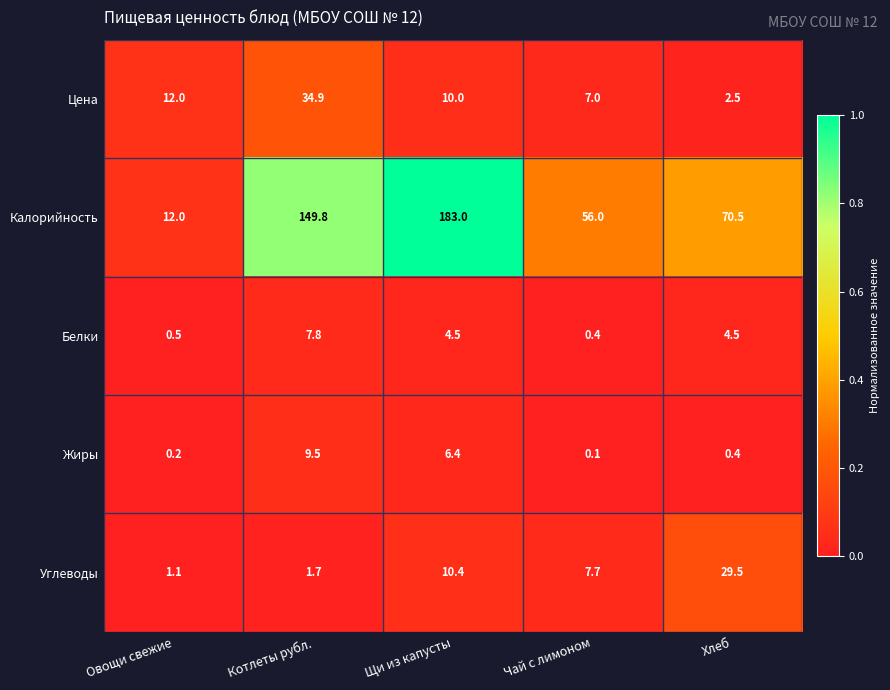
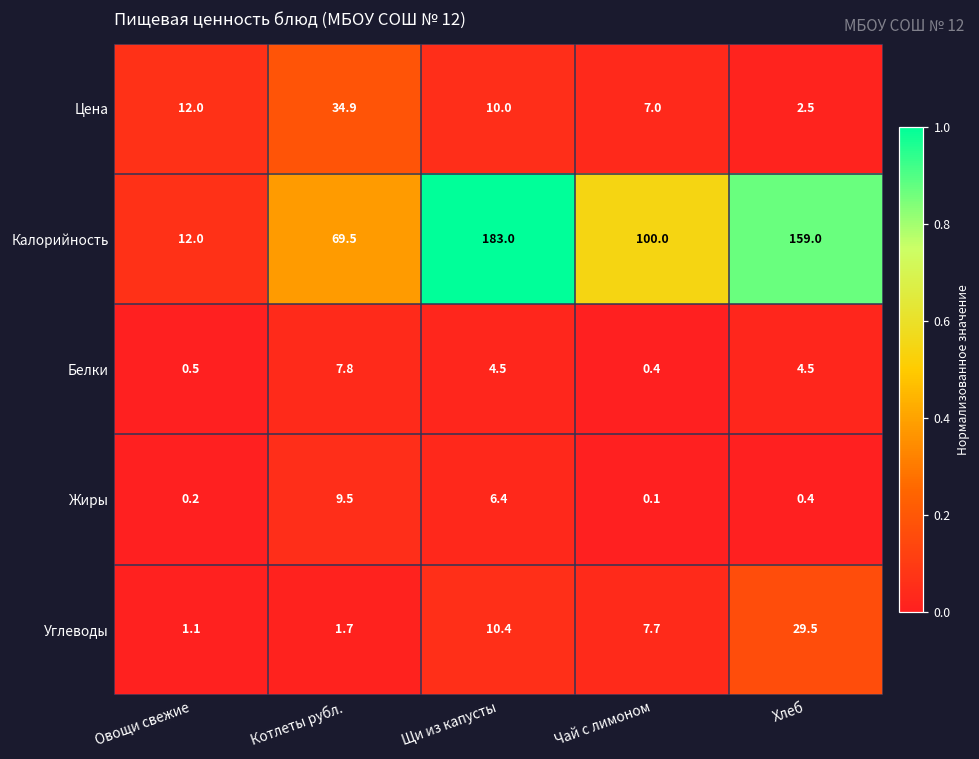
Калорийность, Котлеты рубл.: 149.8 -> 69.5
Калорийность, Чай с лимоном: 56.0 -> 100.0
Калорийность, Хлеб: 70.5 -> 159.0
